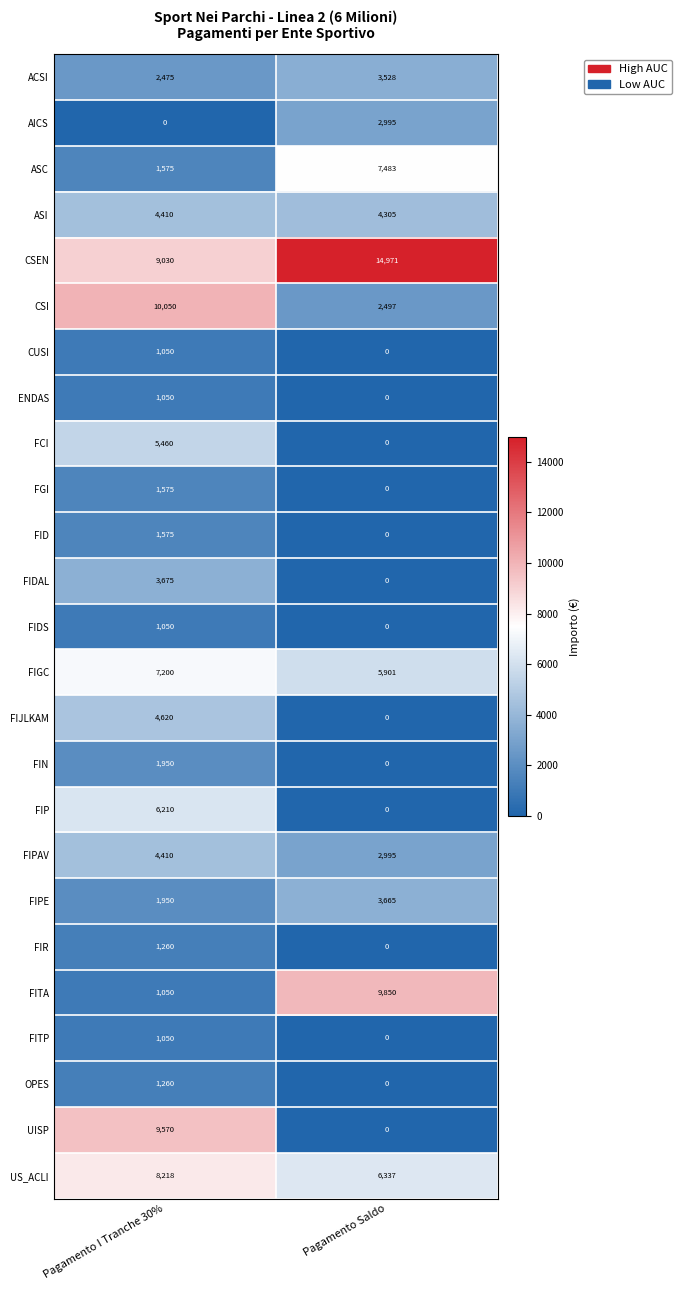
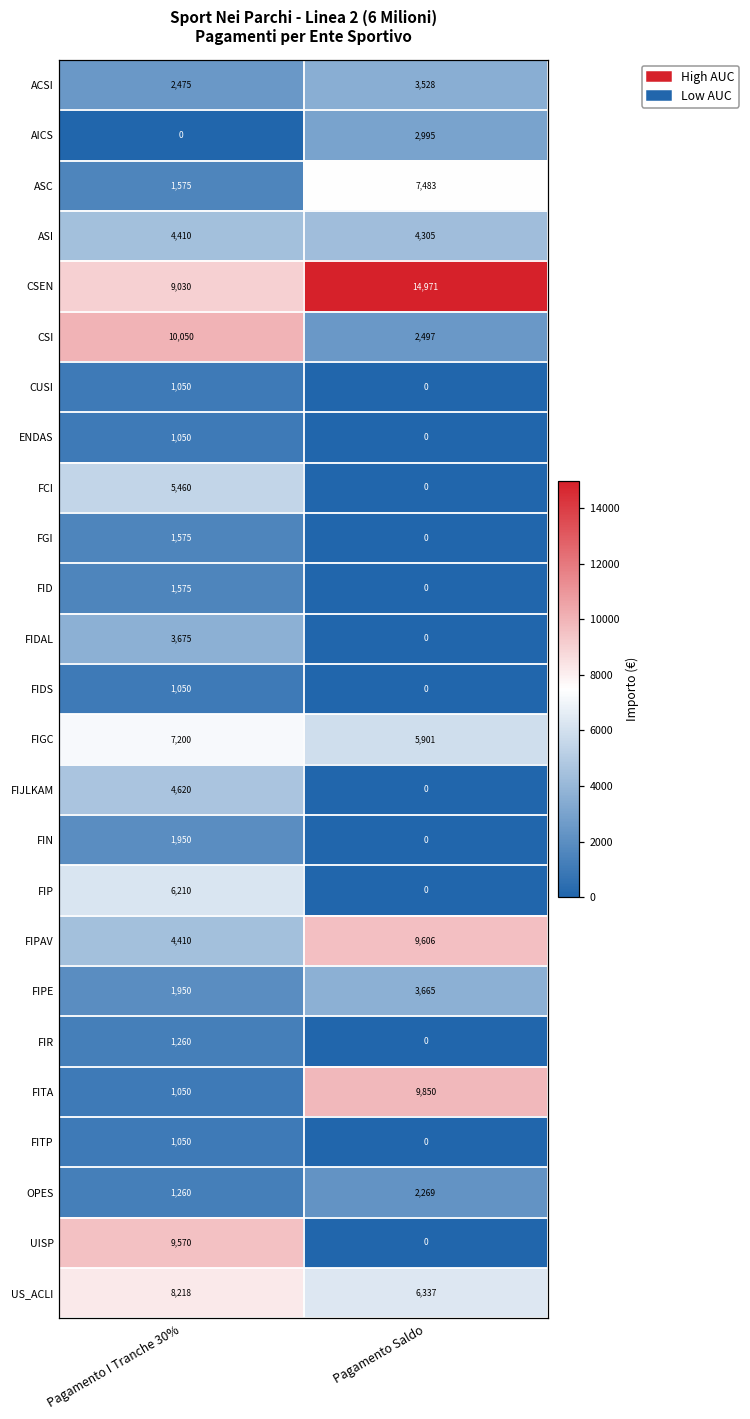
FIPAV, Pagamento Saldo: 2,995 -> 9,606
OPES, Pagamento Saldo: 0 -> 2,269
